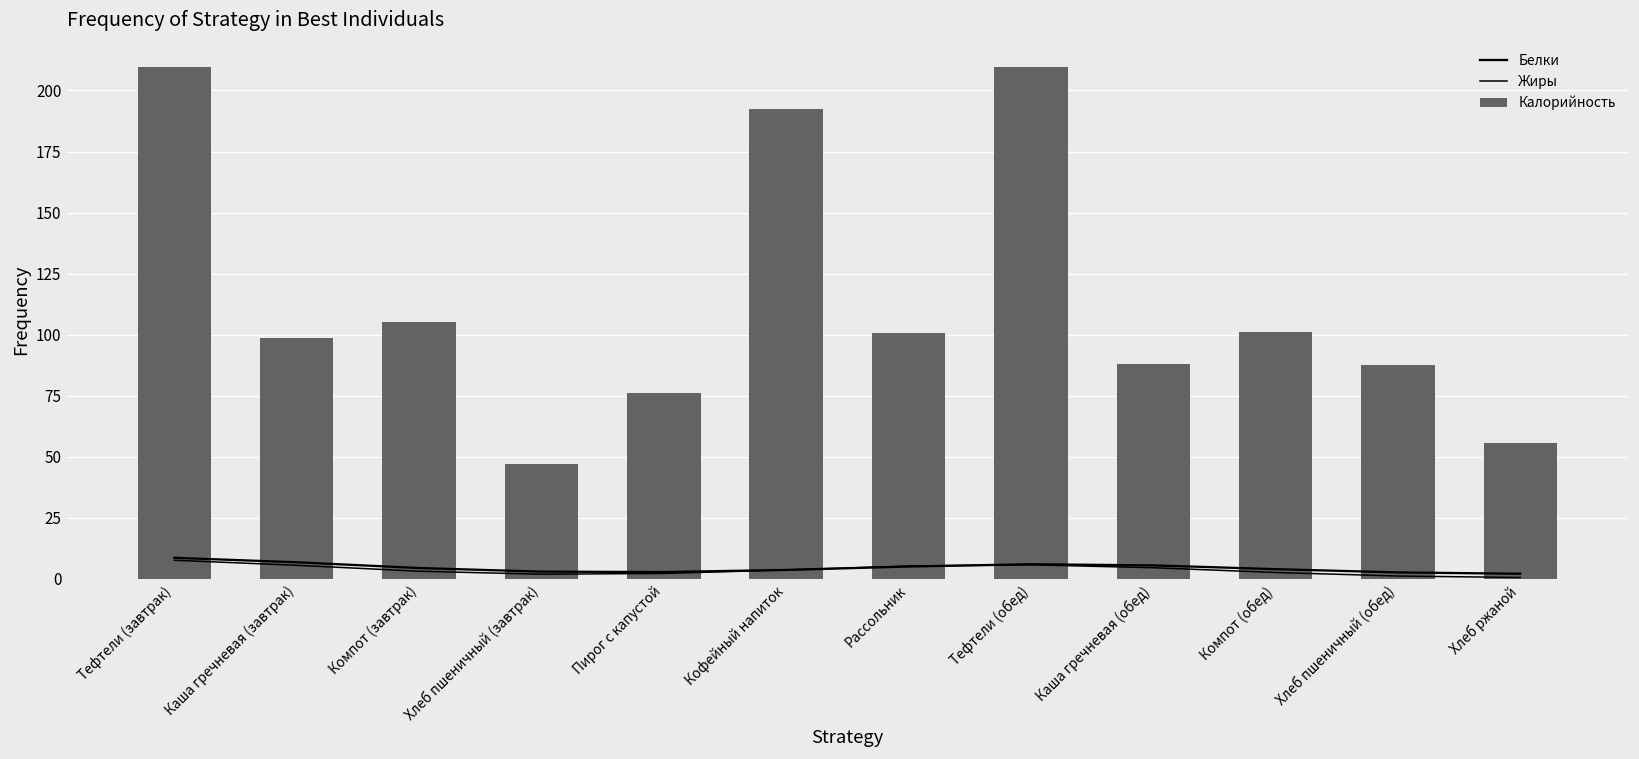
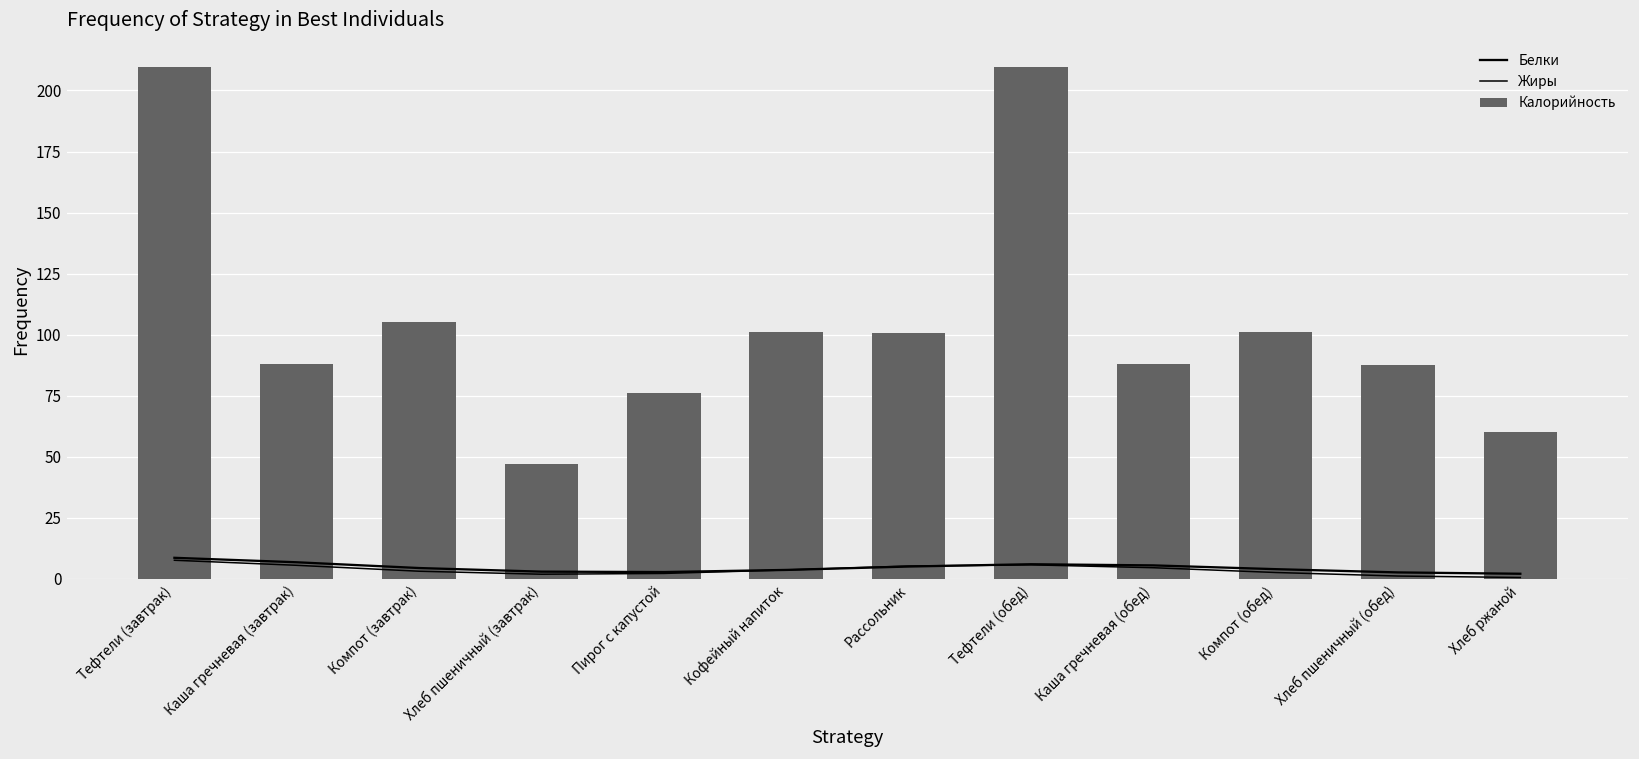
Калорийность, Каша гречневая (завтрак): 99 -> 88
Калорийность, Кофейный напиток: 193 -> 101
Калорийность, Хлеб ржаной: 56 -> 60
